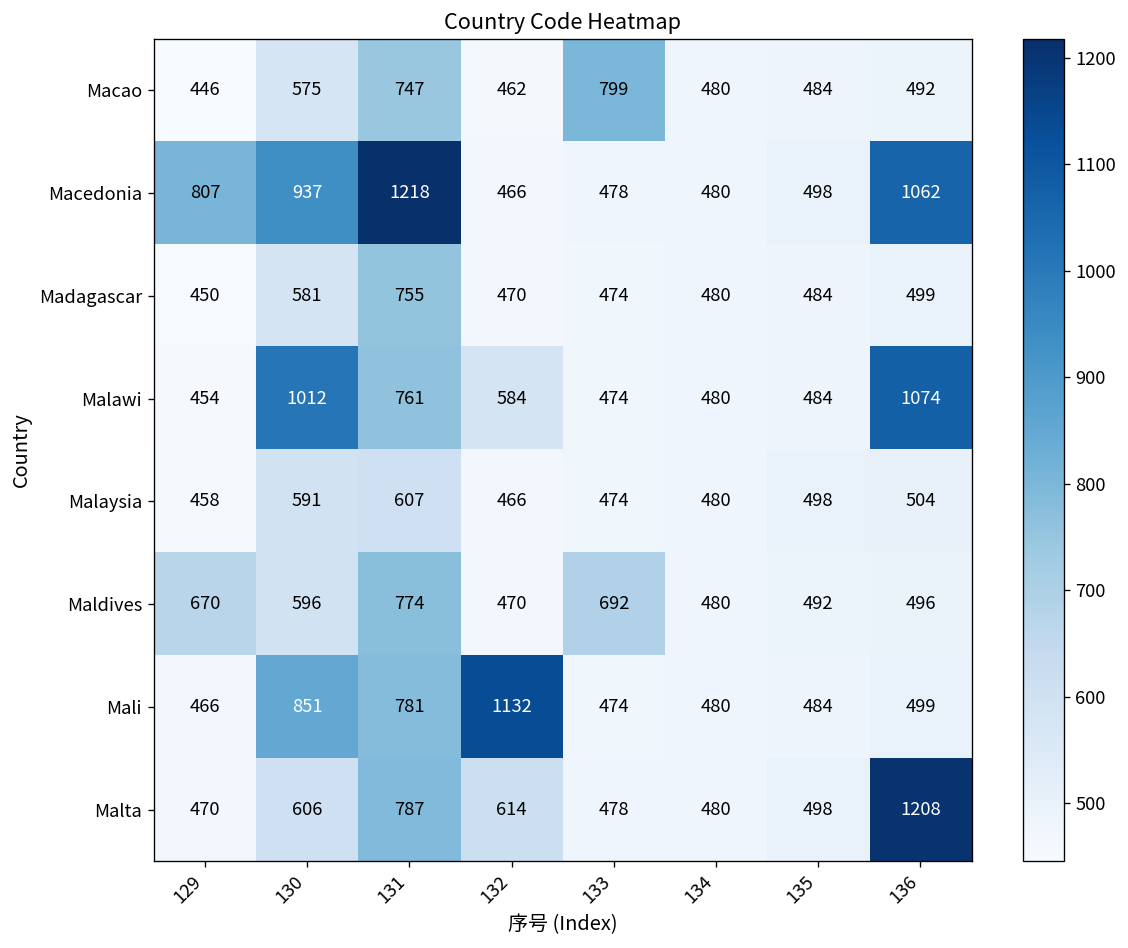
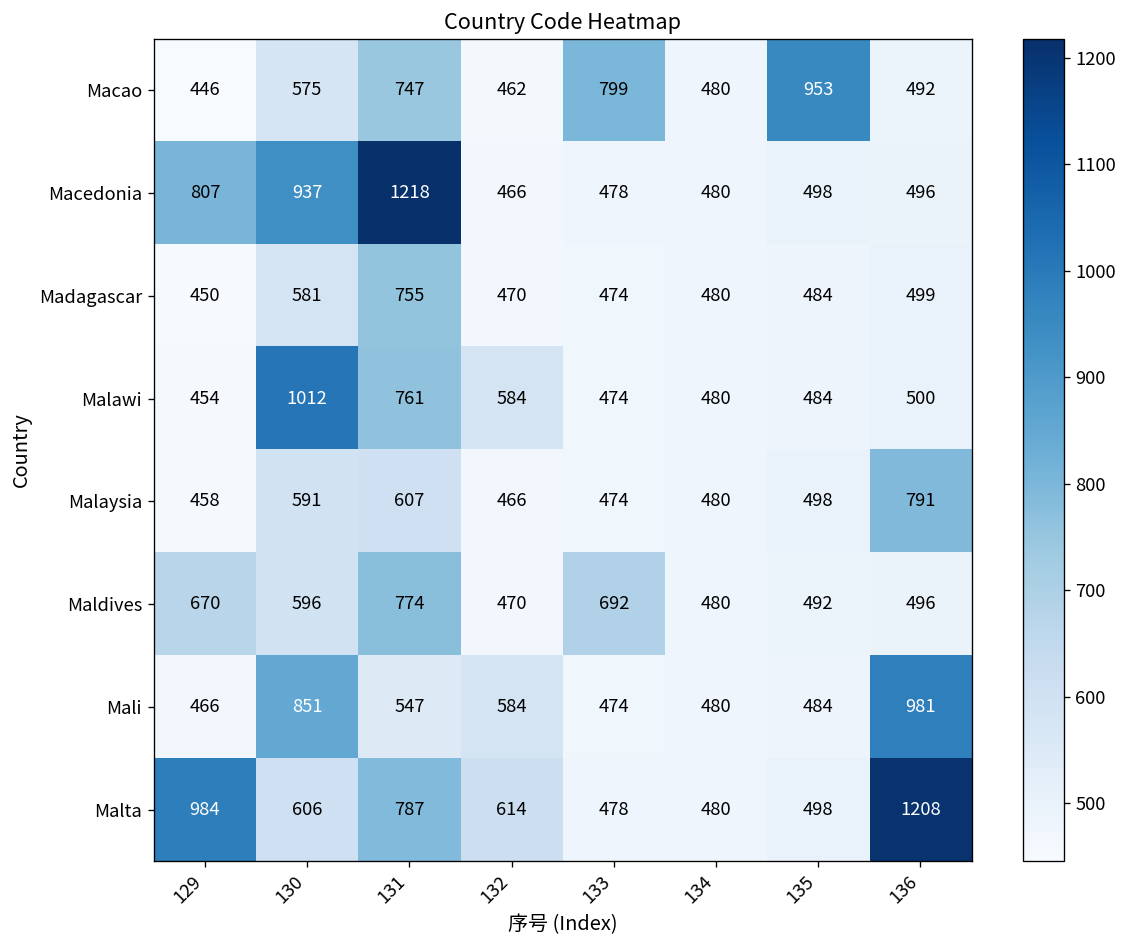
Macao, 135: 484 -> 953
Macedonia, 136: 1062 -> 496
Malawi, 136: 1074 -> 500
Malaysia, 136: 504 -> 791
Mali, 131: 781 -> 547
Mali, 132: 1132 -> 584
Mali, 136: 499 -> 981
Malta, 129: 470 -> 984
